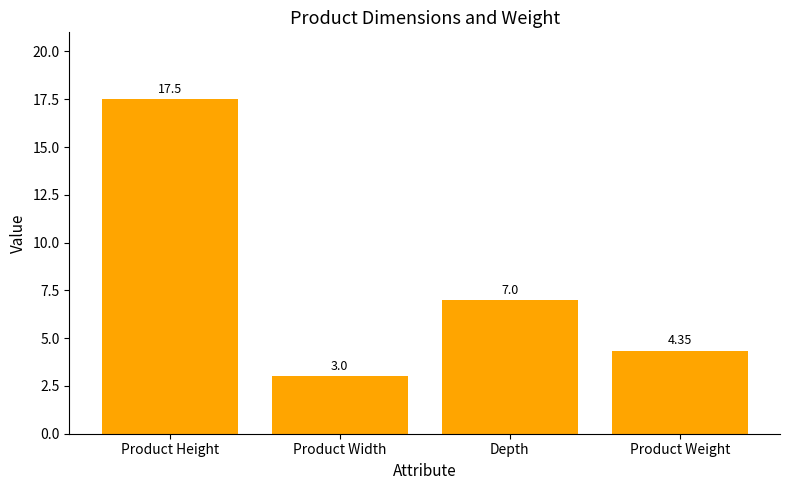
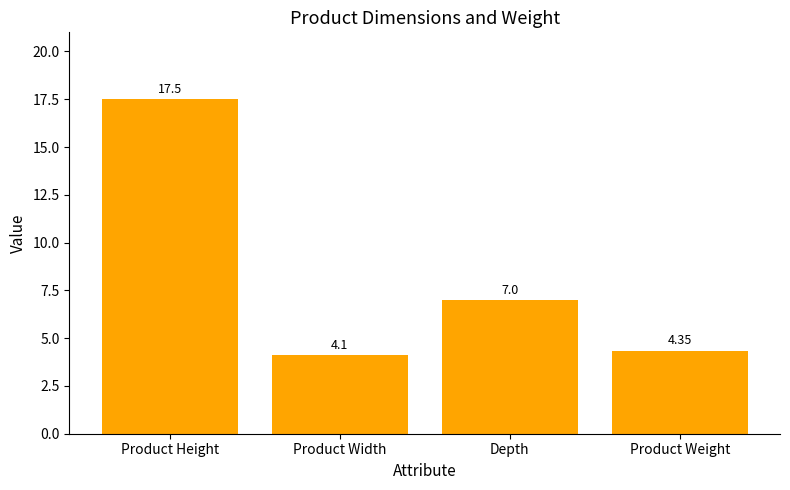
Product Width: 3.0 -> 4.1
